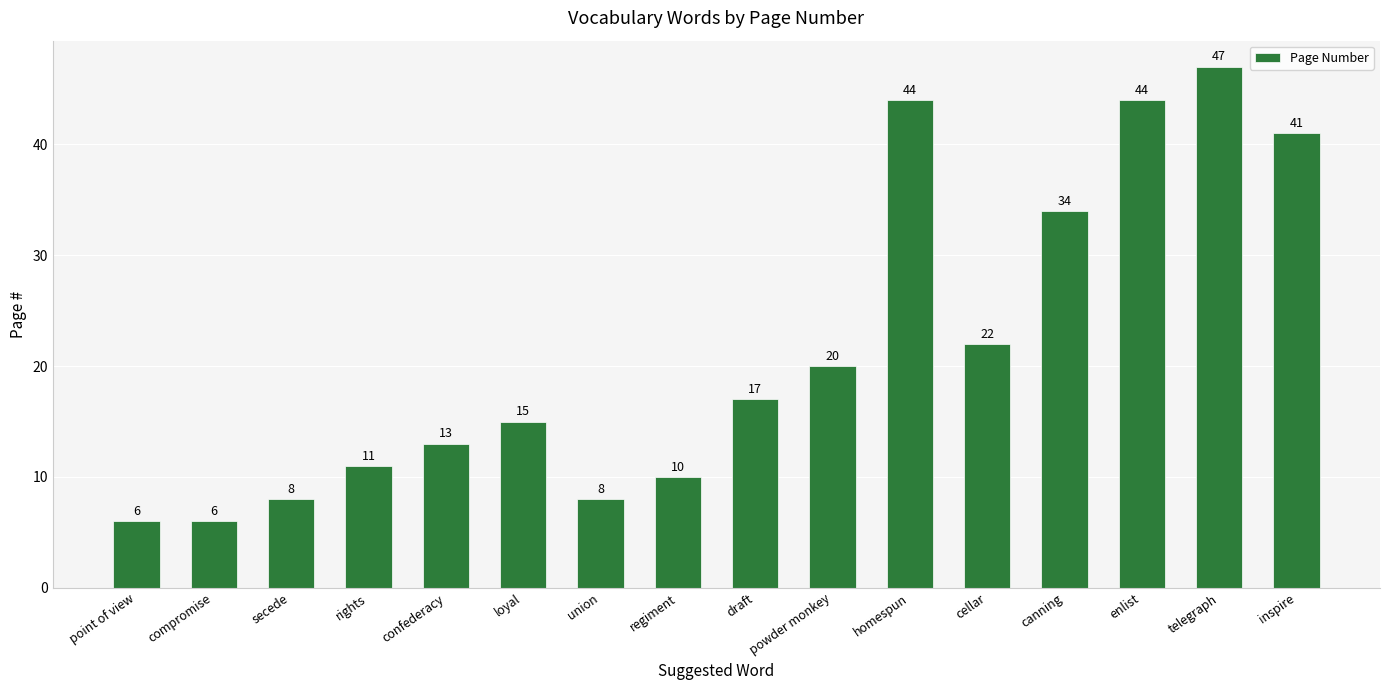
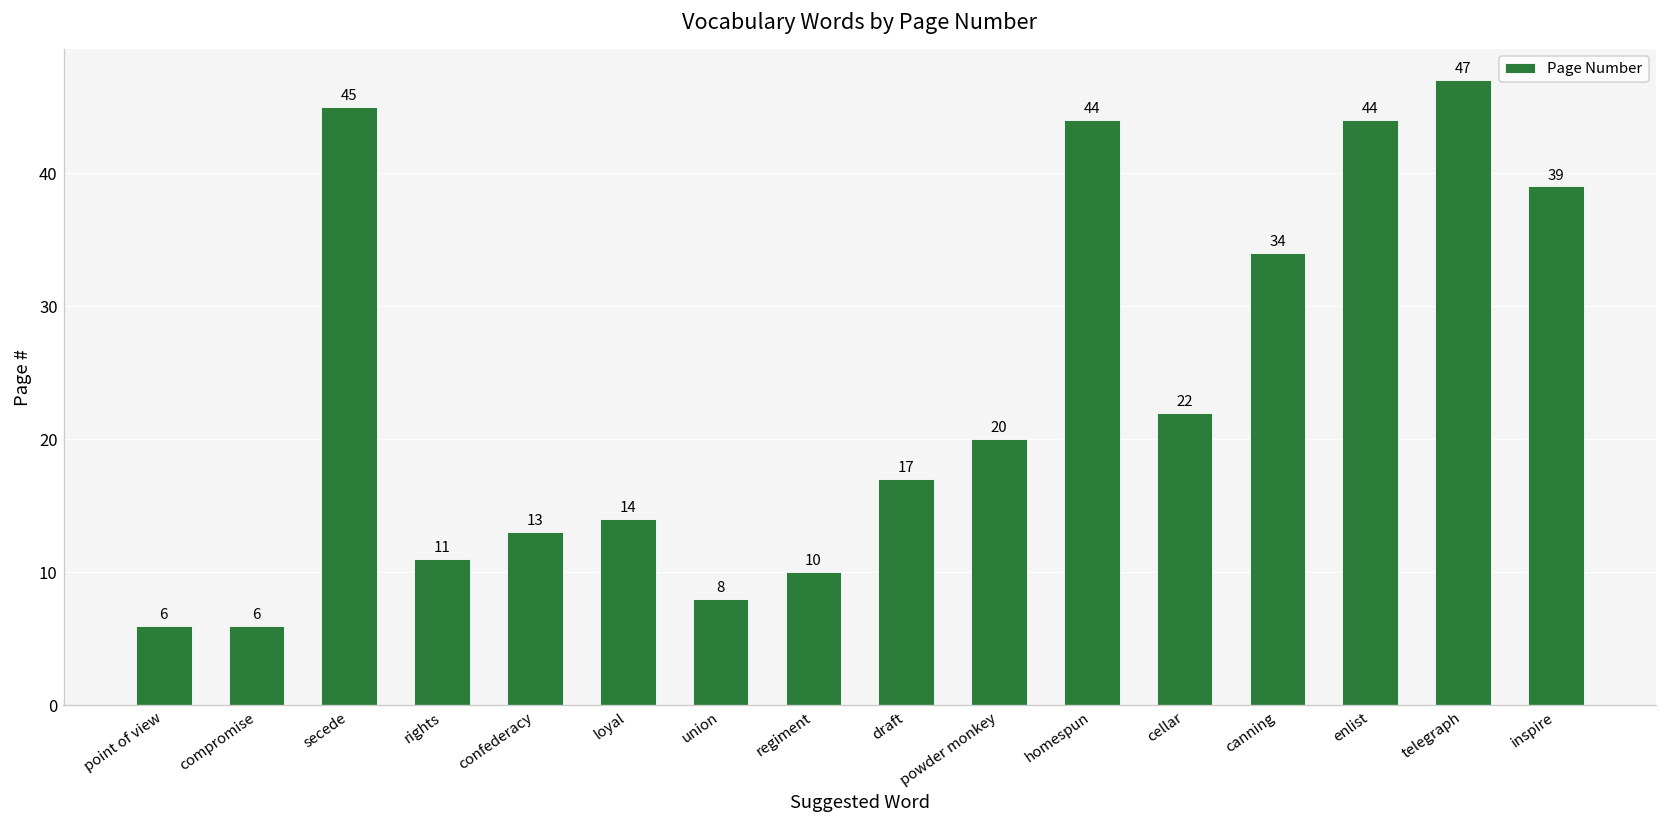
secede: 8 -> 45
loyal: 15 -> 14
inspire: 41 -> 39
